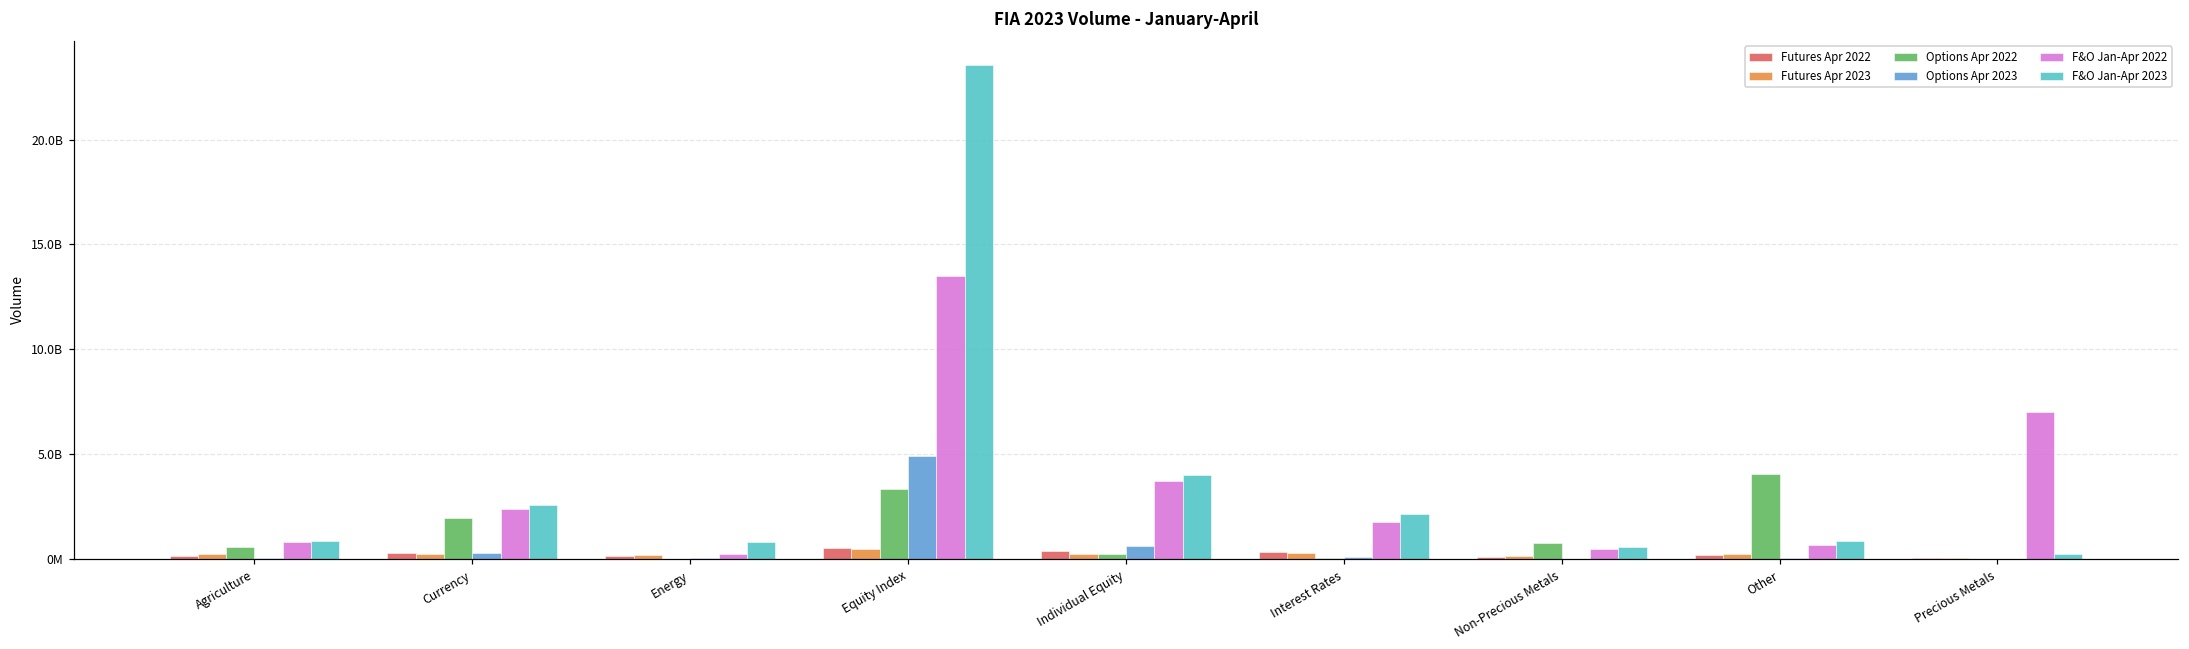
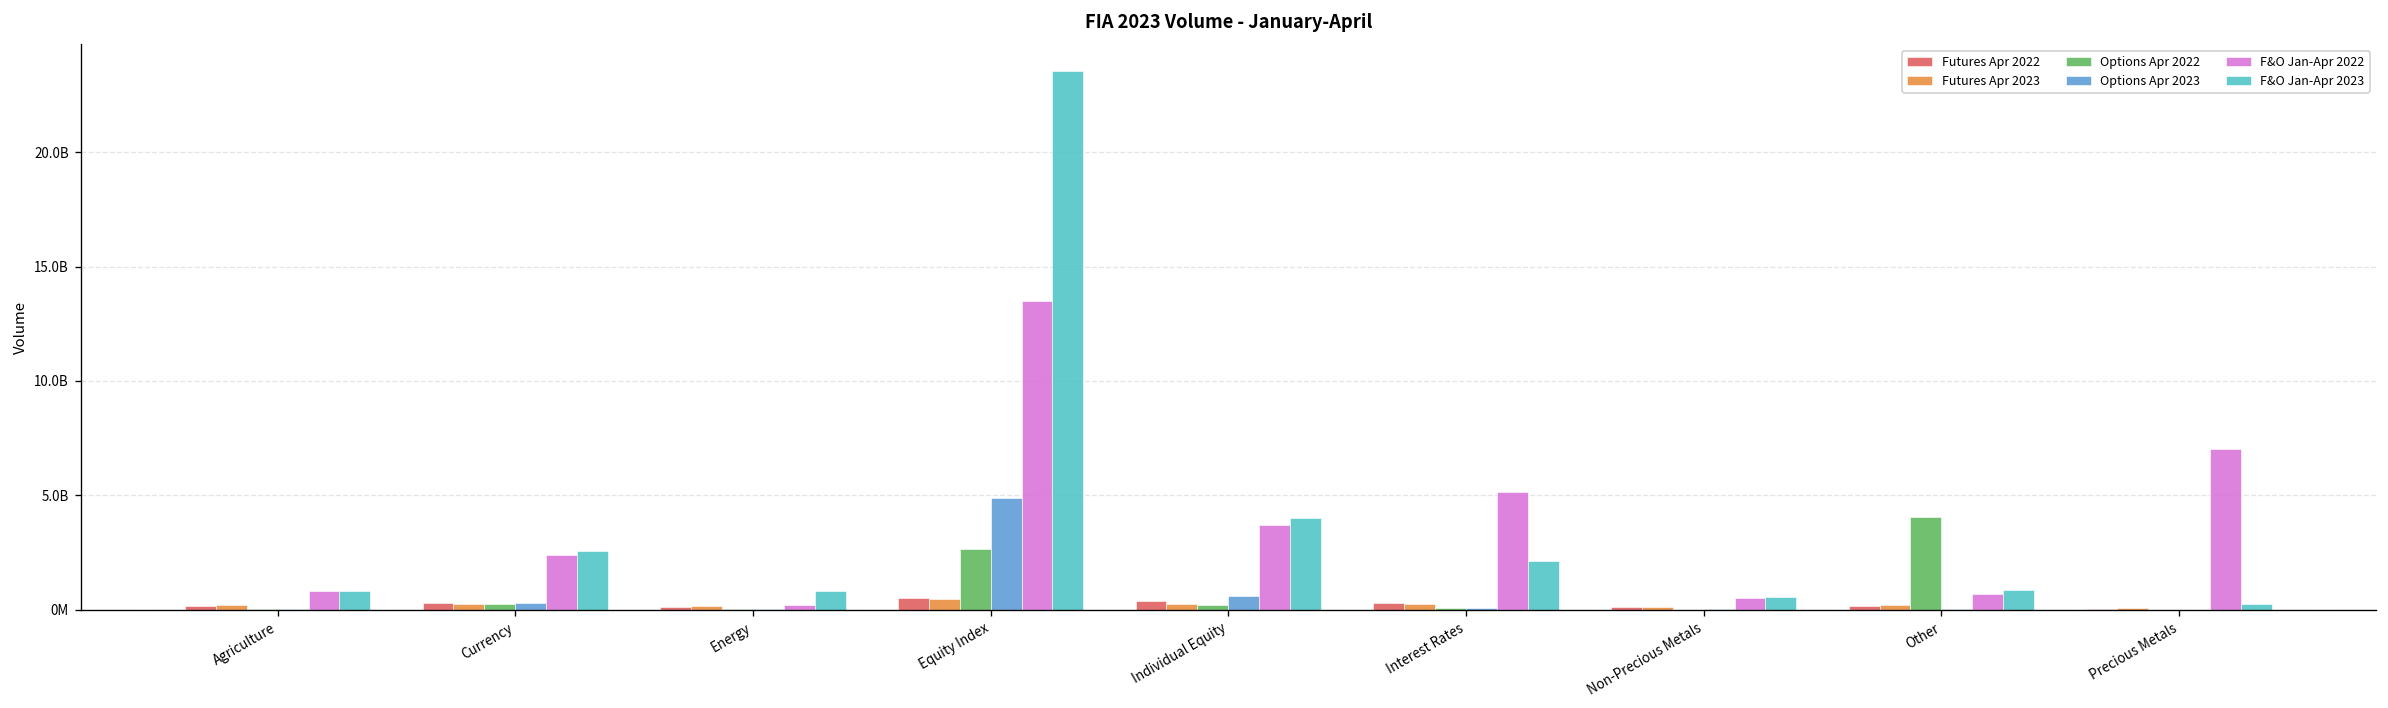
Options Apr 2022, Agriculture: 600000000 -> 0
Options Apr 2022, Currency: 2000000000 -> 200000000
Options Apr 2022, Equity Index: 3300000000 -> 2700000000
F&O Jan-Apr 2022, Interest Rates: 1700000000 -> 5200000000
Options Apr 2022, Non-Precious Metals: 800000000 -> 0
